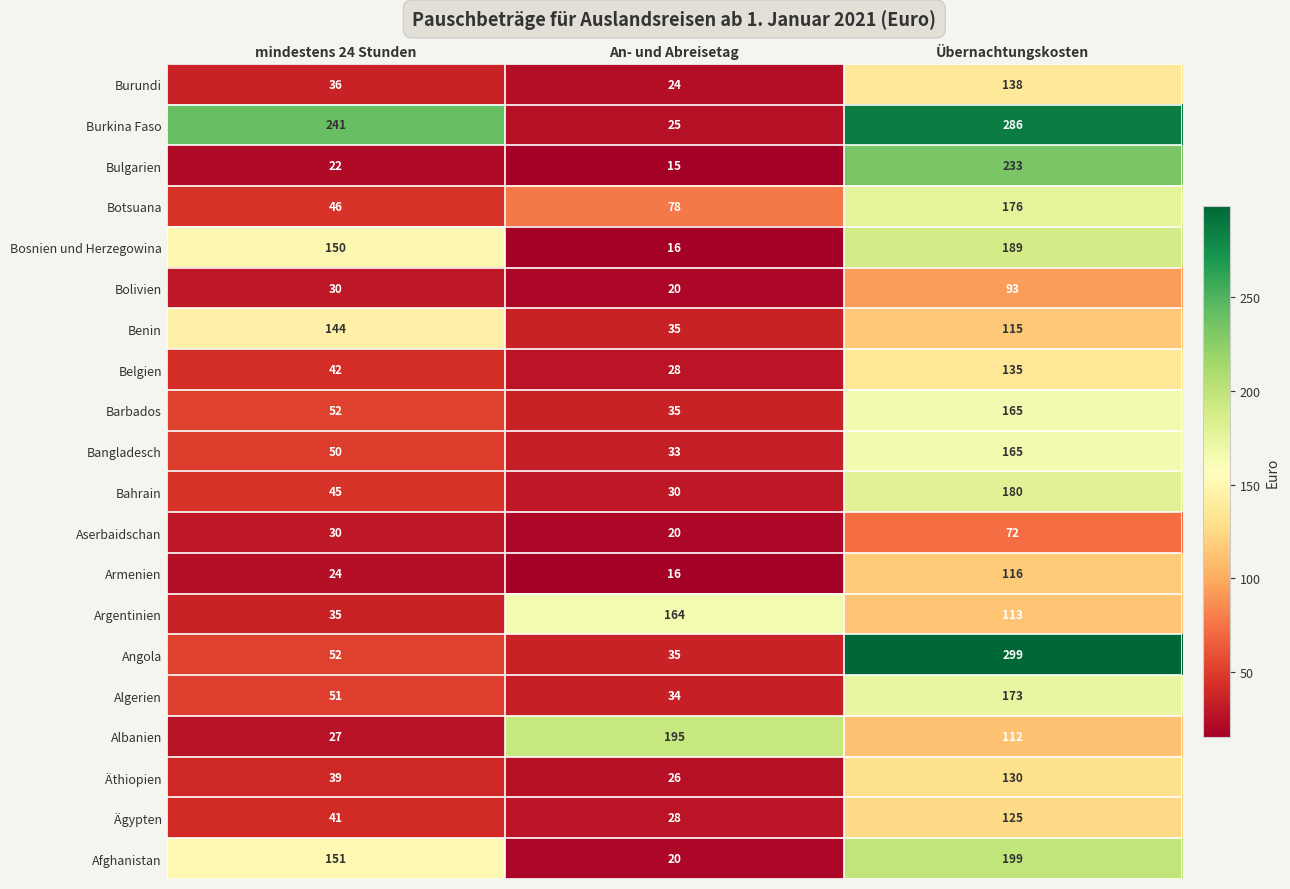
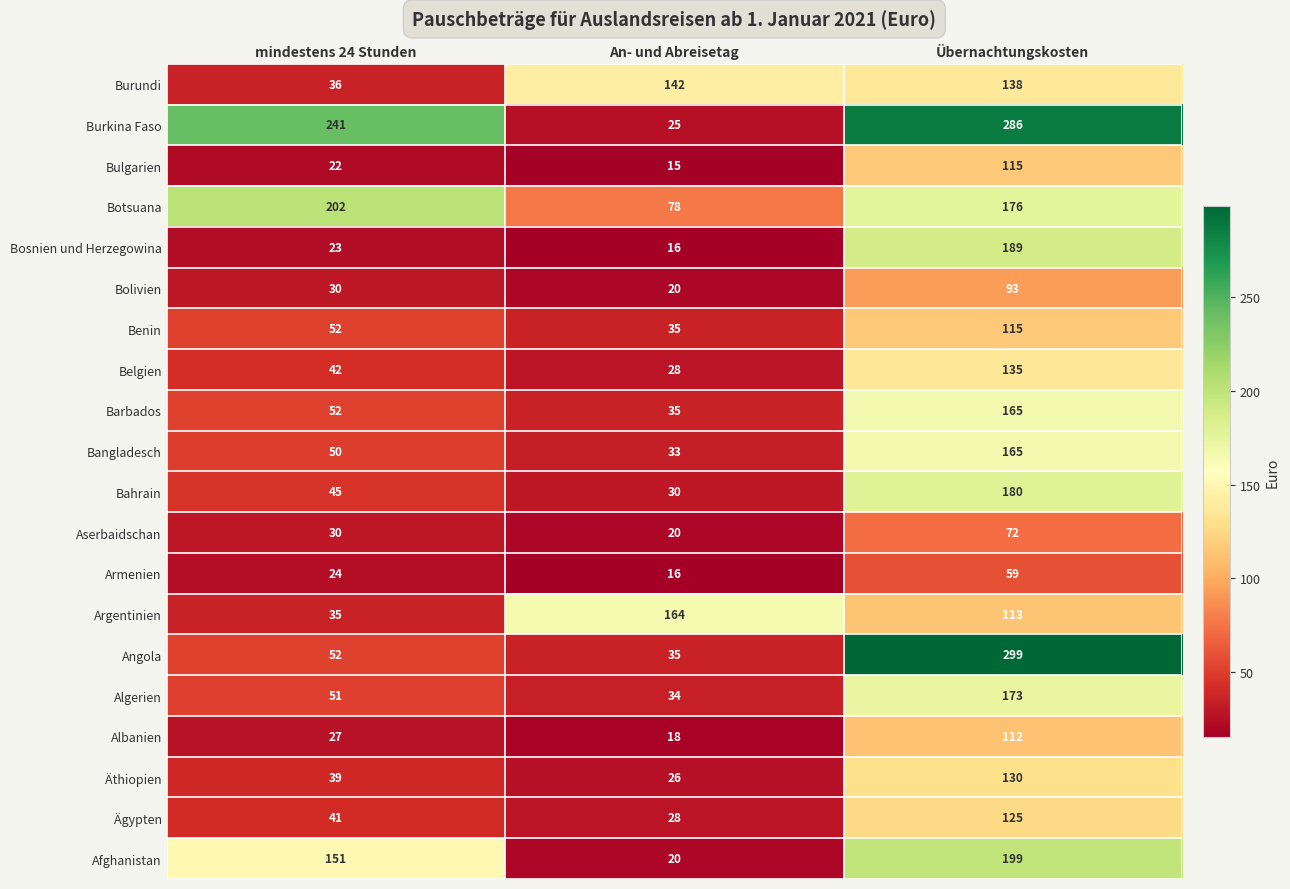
Burundi, An- und Abreisetag: 24 -> 142
Bulgarien, Übernachtungskosten: 233 -> 115
Botsuana, mindestens 24 Stunden: 46 -> 202
Bosnien und Herzegowina, mindestens 24 Stunden: 150 -> 23
Benin, mindestens 24 Stunden: 144 -> 52
Armenien, Übernachtungskosten: 116 -> 59
Albanien, An- und Abreisetag: 195 -> 18
